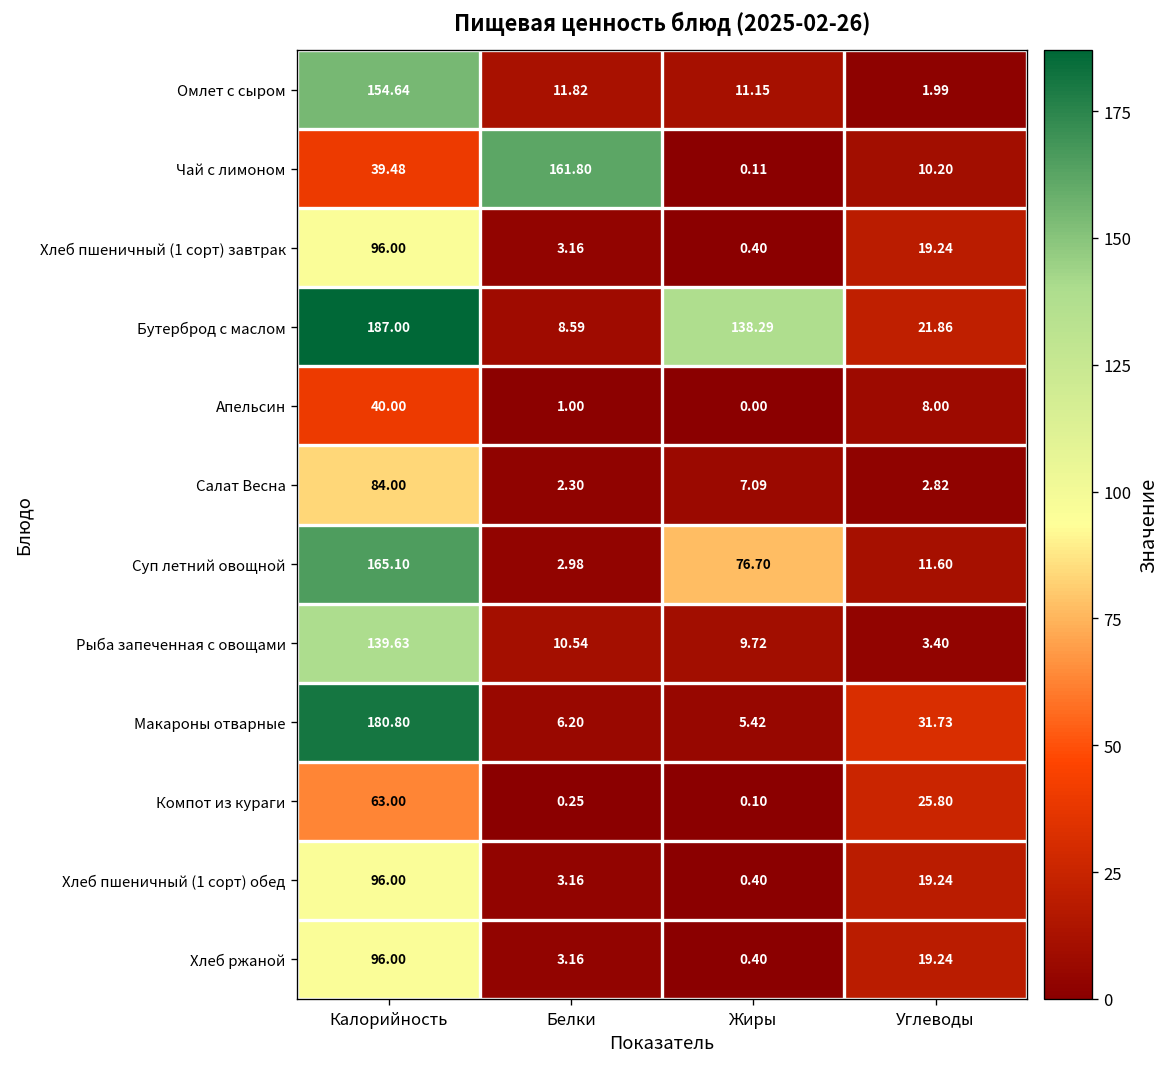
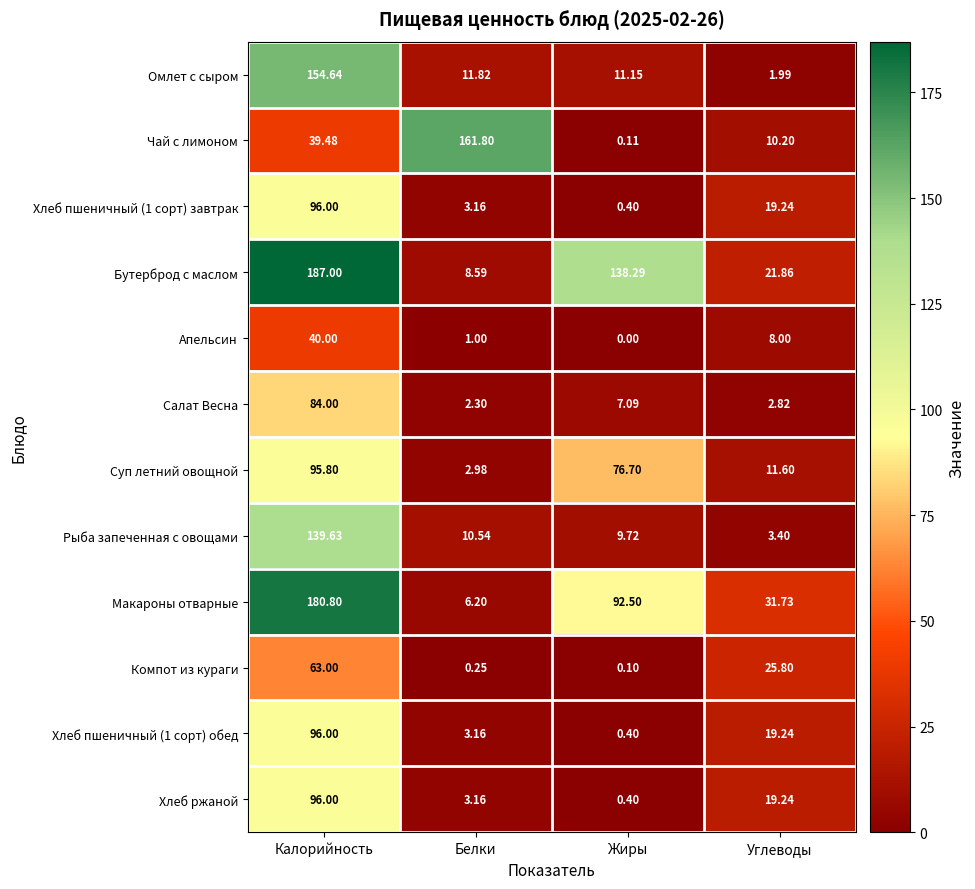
Суп летний овощной, Калорийность: 165.10 -> 95.80
Макароны отварные, Жиры: 5.42 -> 92.50
